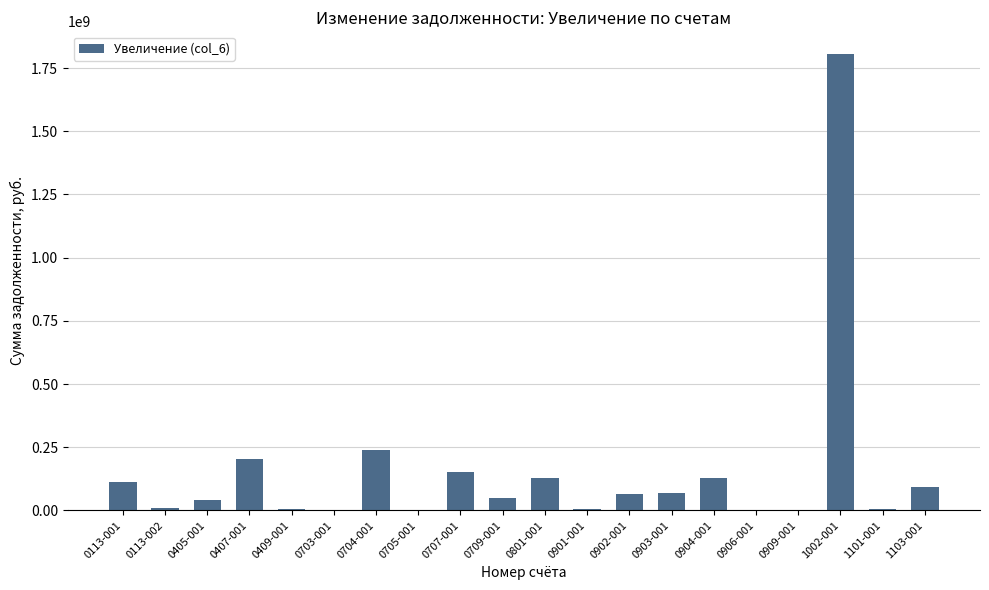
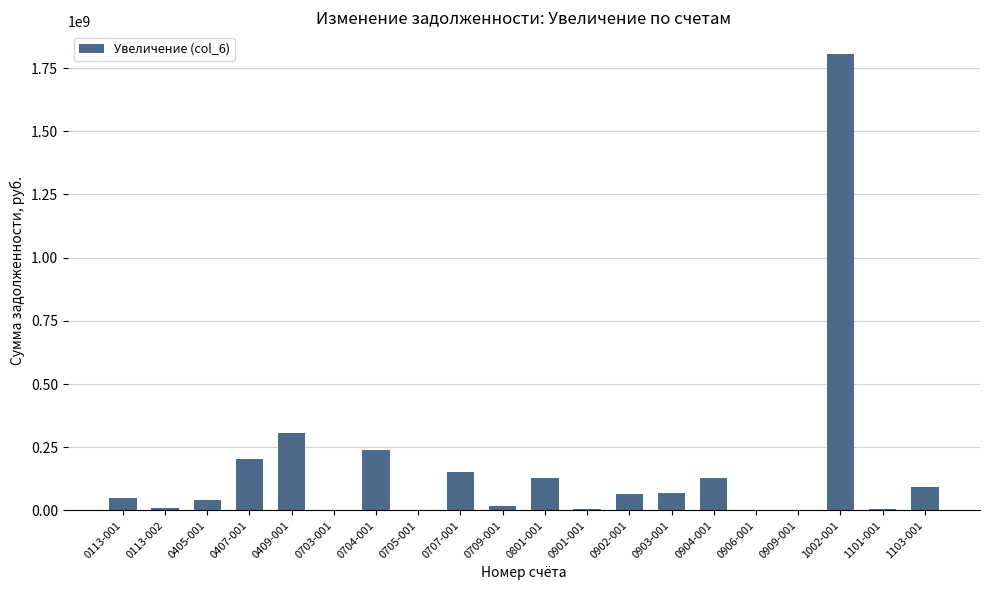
0113-001: 110000000 -> 50000000
0409-001: 10000000 -> 300000000
0709-001: 50000000 -> 20000000
